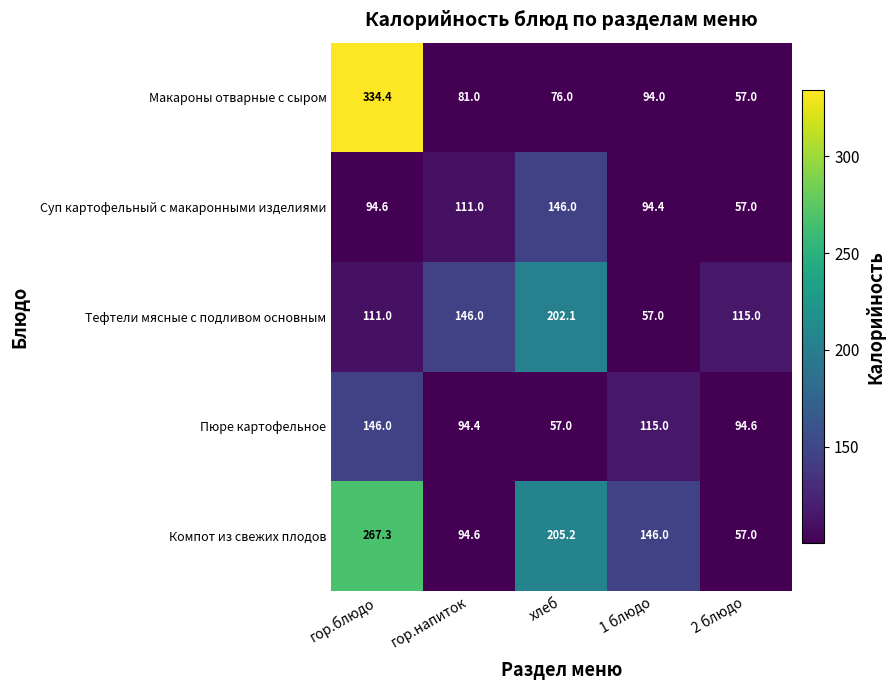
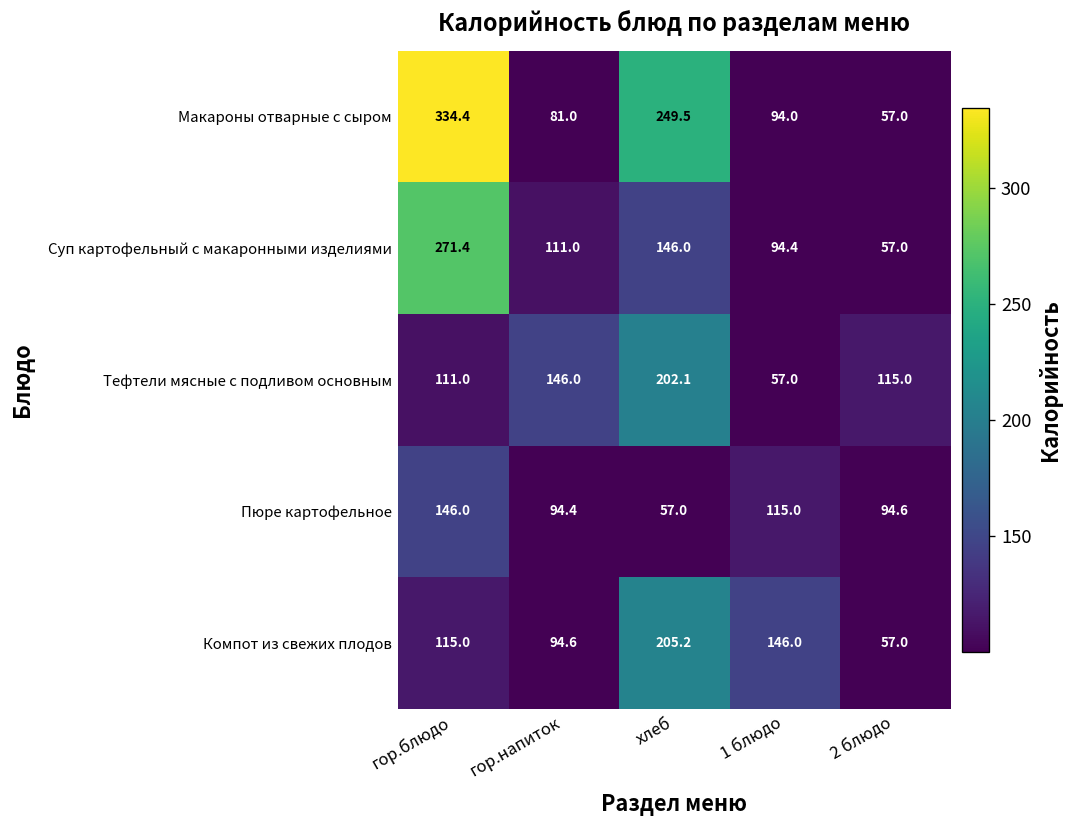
Макароны отварные с сыром, хлеб: 76.0 -> 249.5
Суп картофельный с макаронными изделиями, гор.блюдо: 94.6 -> 271.4
Компот из свежих плодов, гор.блюдо: 267.3 -> 115.0
